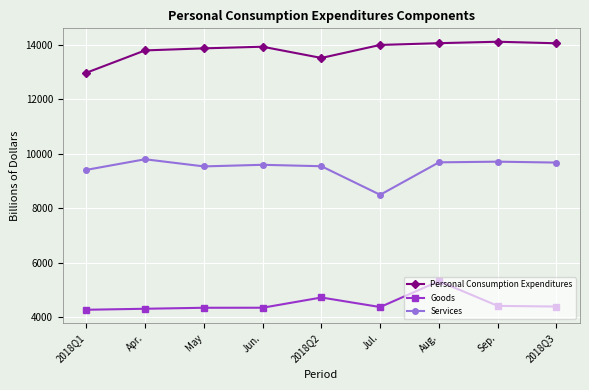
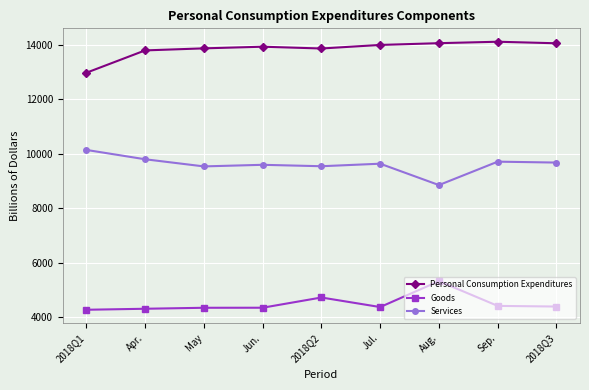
Services, 2018Q1: 9400 -> 10100
Personal Consumption Expenditures, 2018Q2: 13500 -> 13900
Services, Jul.: 8500 -> 9600
Services, Aug.: 9700 -> 8900
